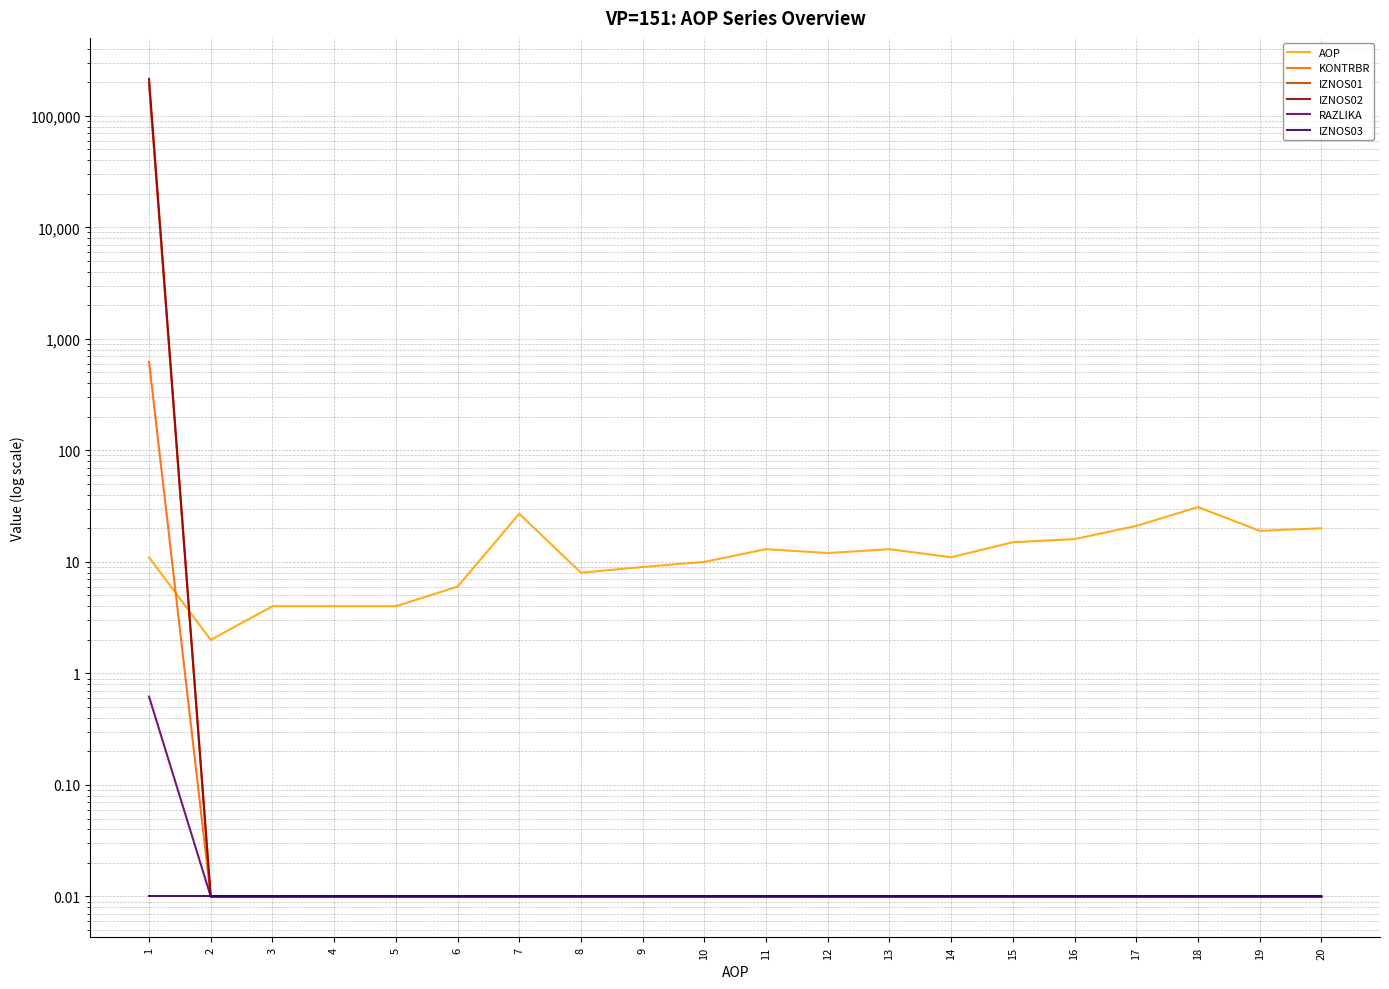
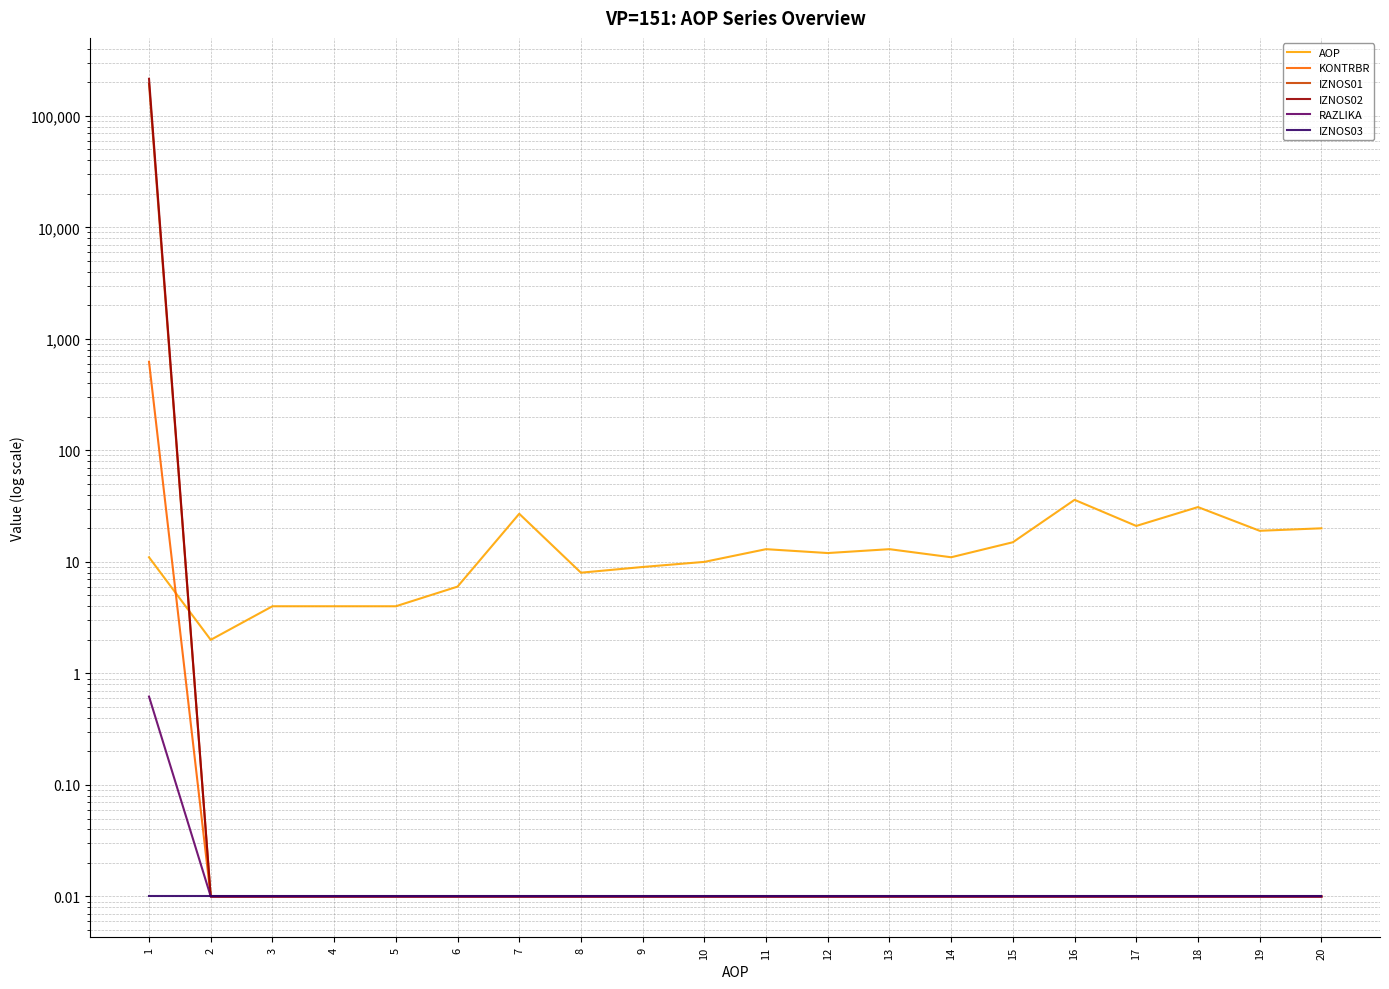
AOP, 16: 16 -> 36
